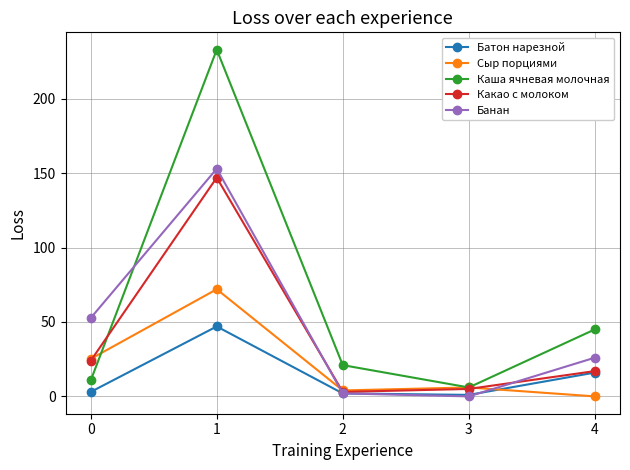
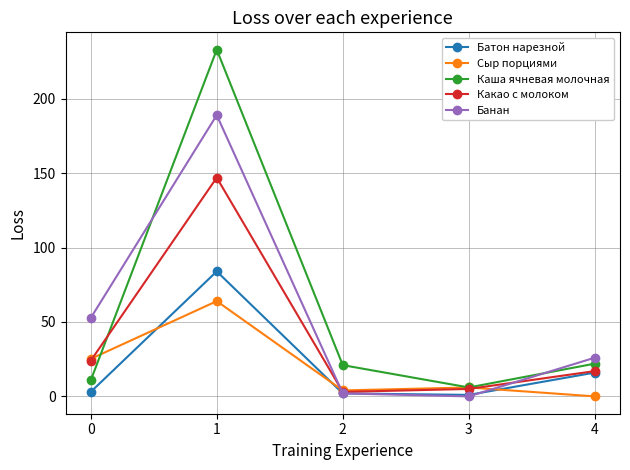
Батон нарезной, 1: 47 -> 84
Сыр порциями, 1: 72 -> 64
Банан, 1: 153 -> 189
Каша ячневая молочная, 4: 45 -> 22
